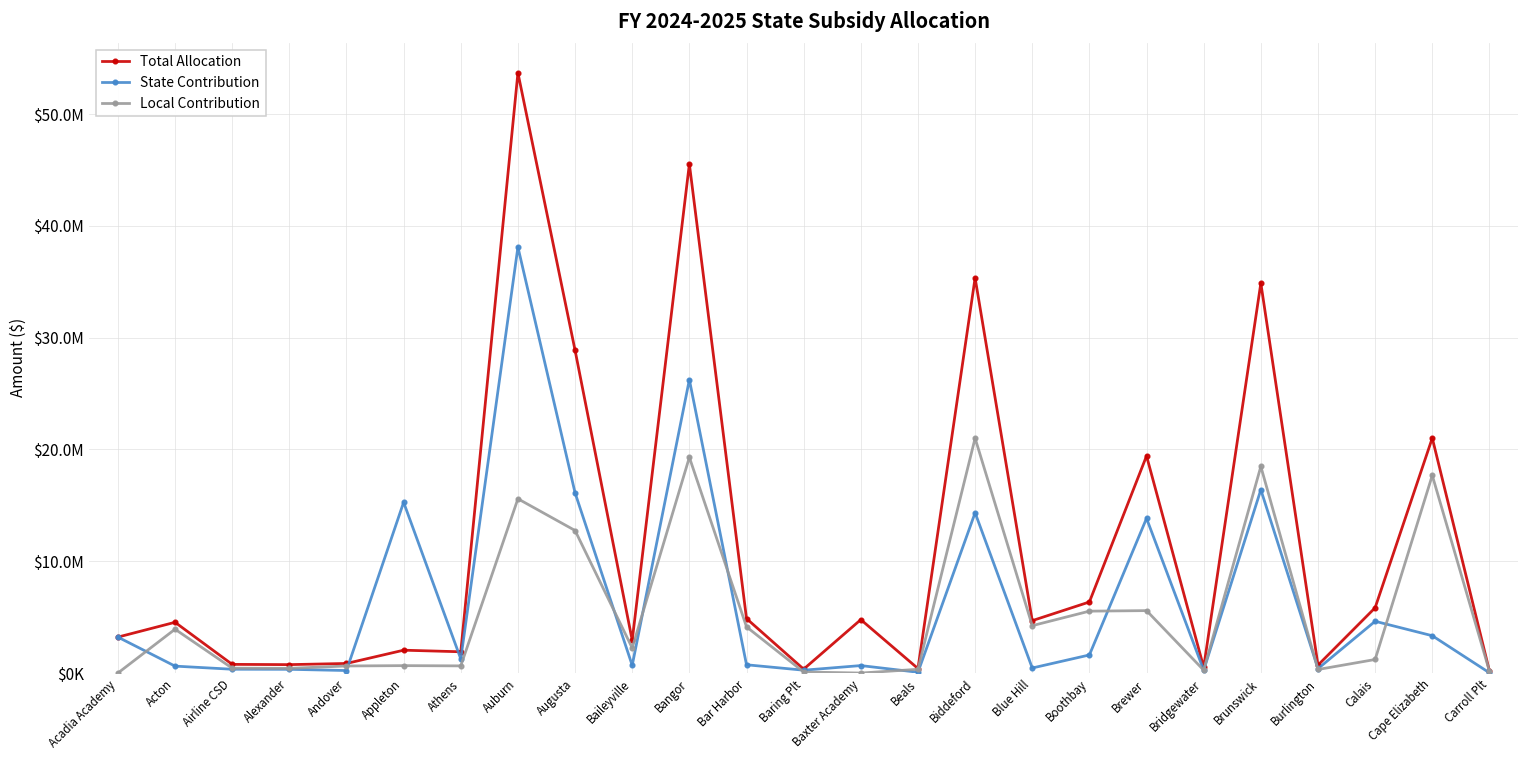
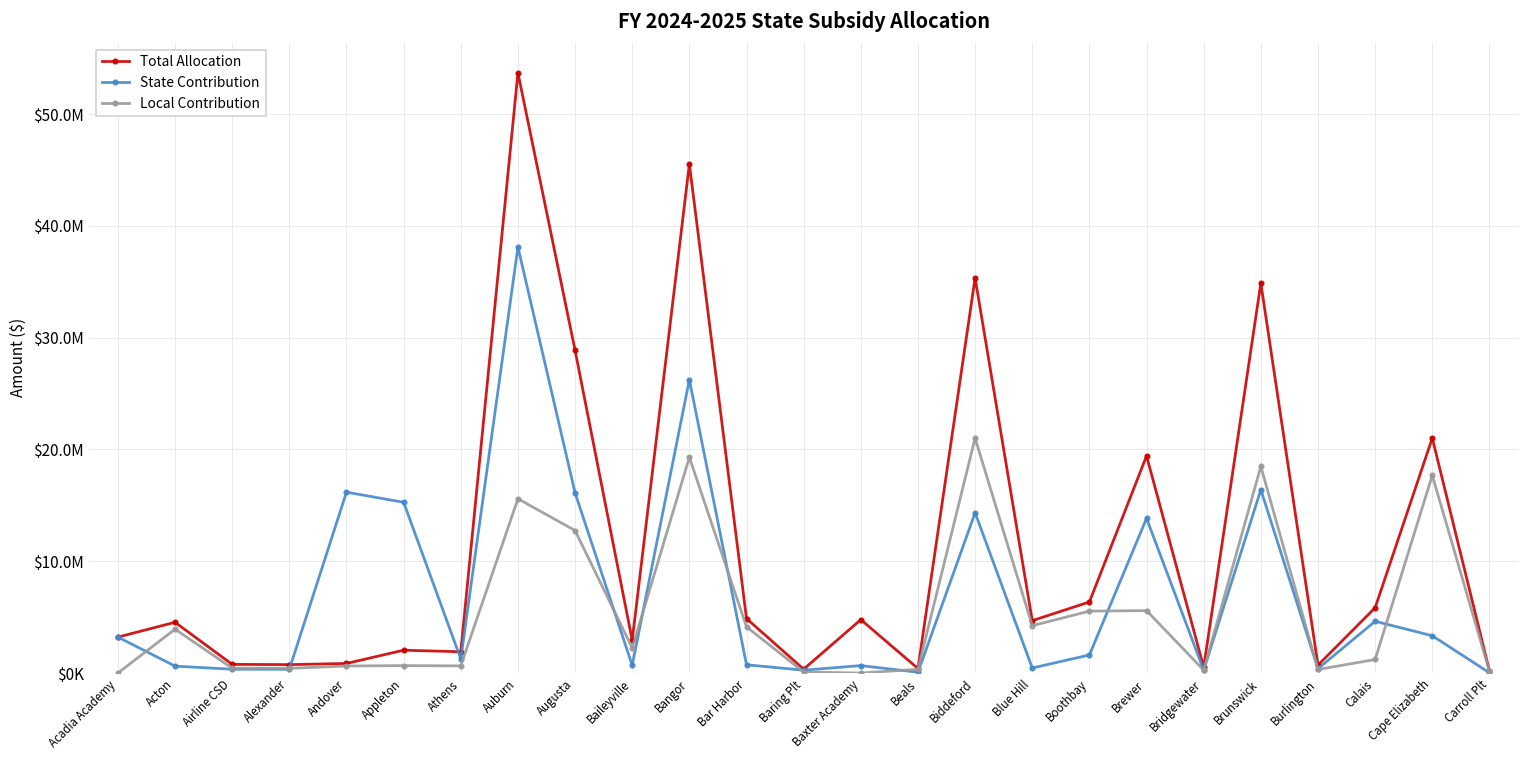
State Contribution, Andover: $200000 -> $16200000
